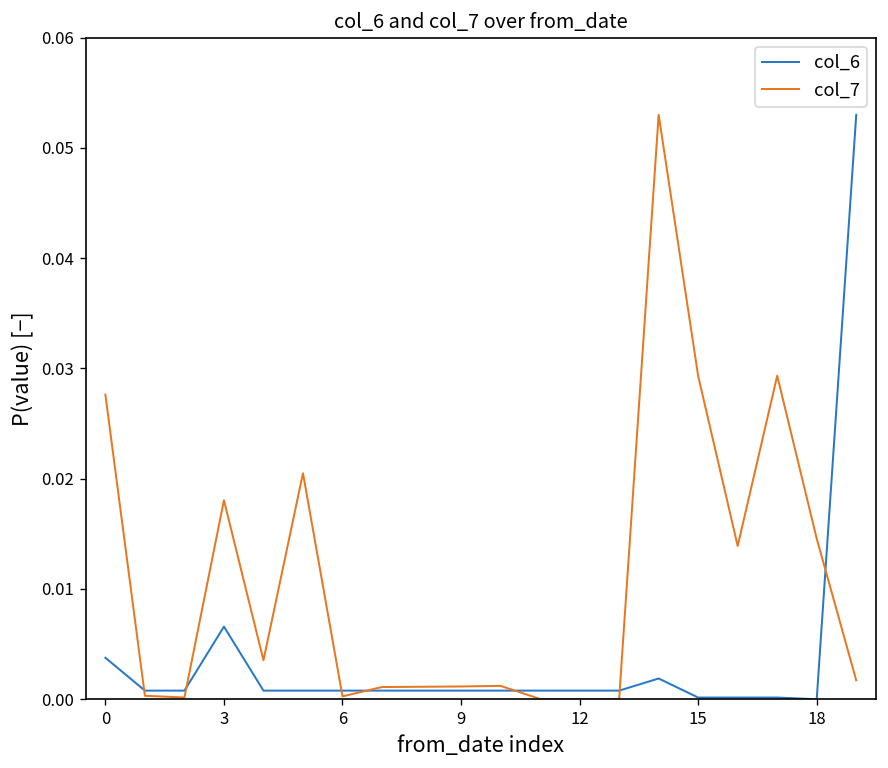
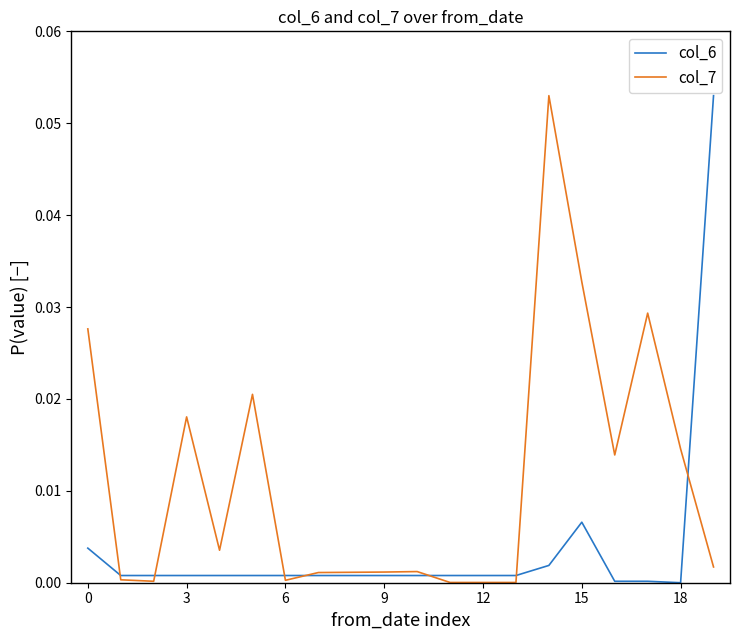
col_6, 3: 0.007 -> 0.001
col_6, 15: 0.000 -> 0.007
col_7, 15: 0.029 -> 0.033
